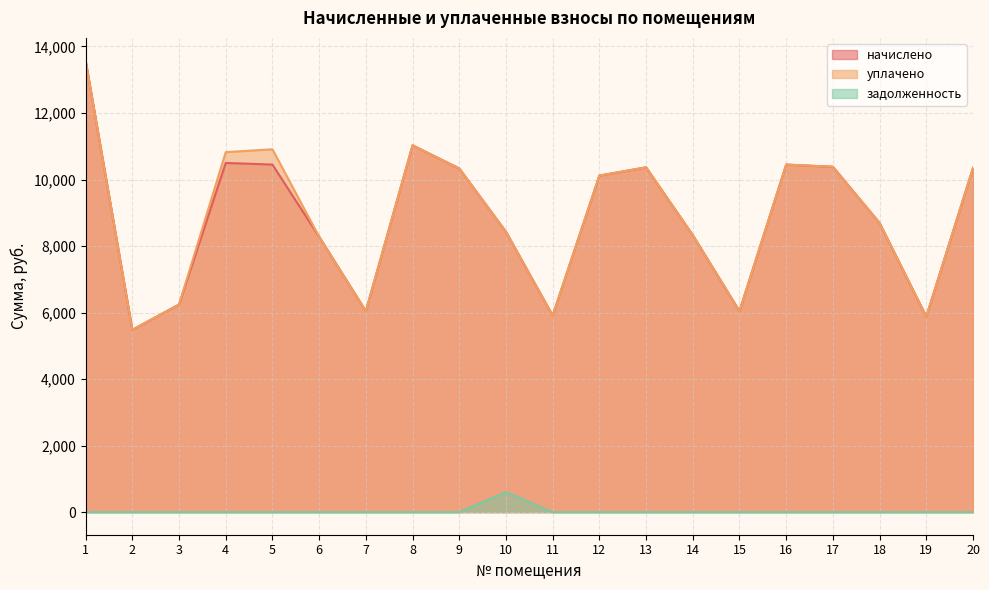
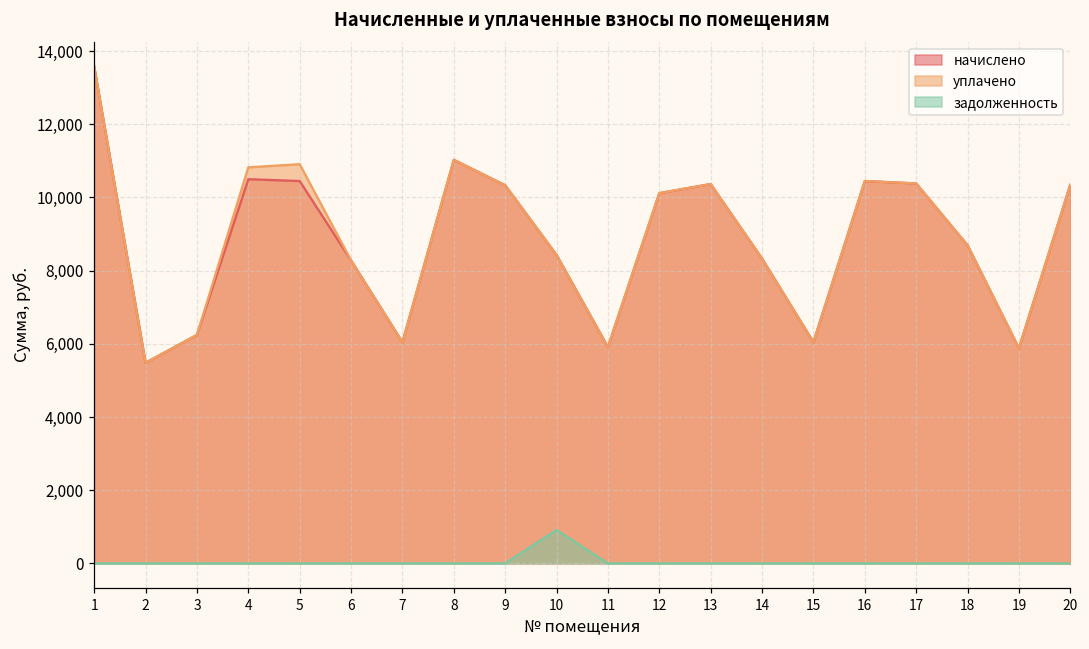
задолженность, 10: 600 -> 900
